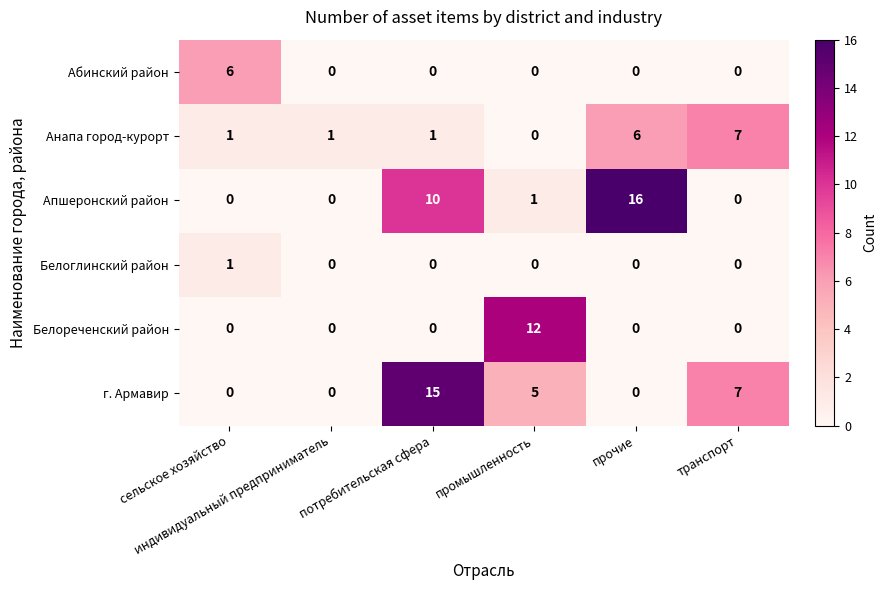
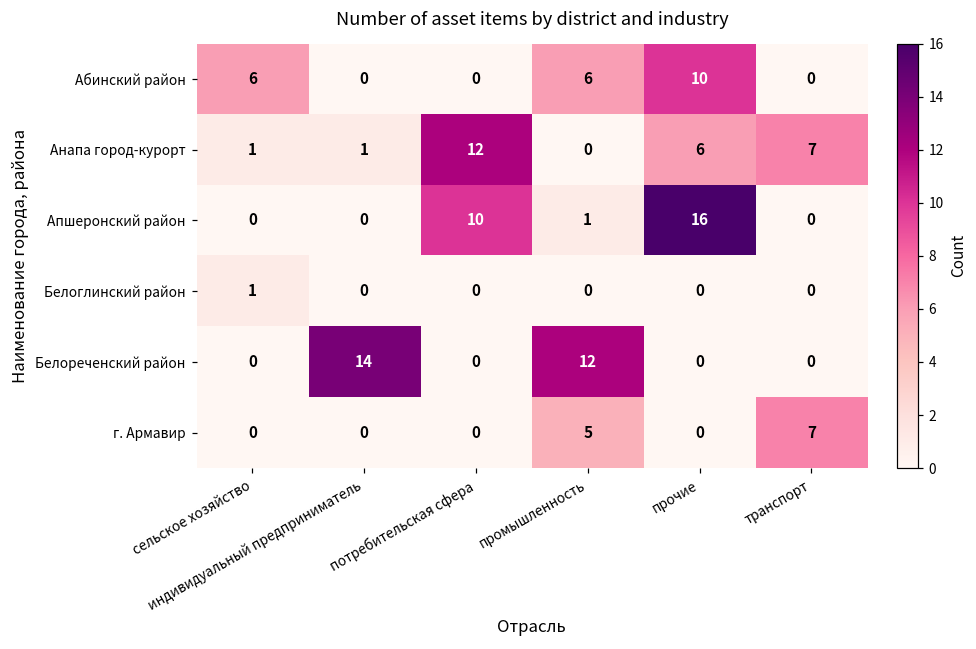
Абинский район, промышленность: 0 -> 6
Абинский район, прочие: 0 -> 10
Анапа город-курорт, потребительская сфера: 1 -> 12
Белореченский район, индивидуальный предприниматель: 0 -> 14
г. Армавир, потребительская сфера: 15 -> 0
